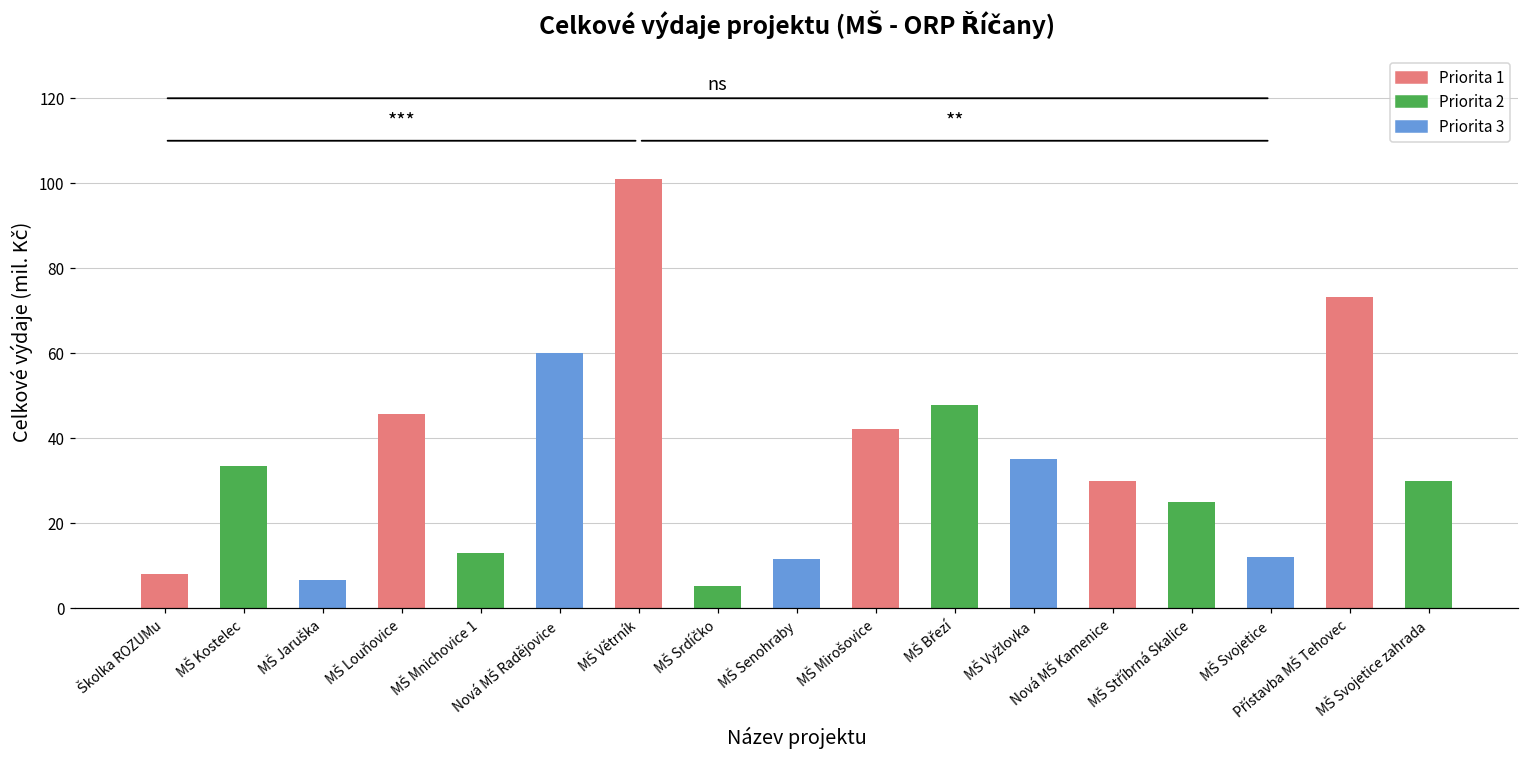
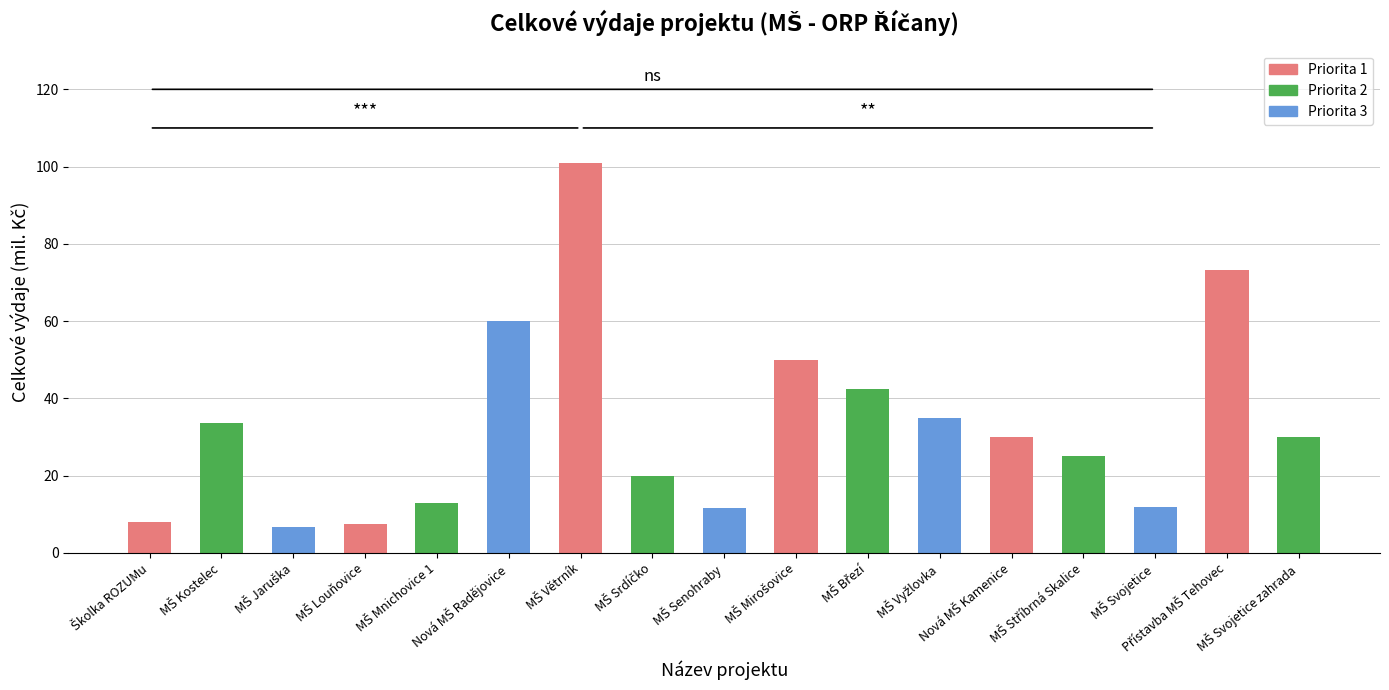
MŠ Louňovice: 46 -> 8
MŠ Srdíčko: 5 -> 20
MŠ Mirošovice: 42 -> 50
MŠ Březí: 48 -> 42
